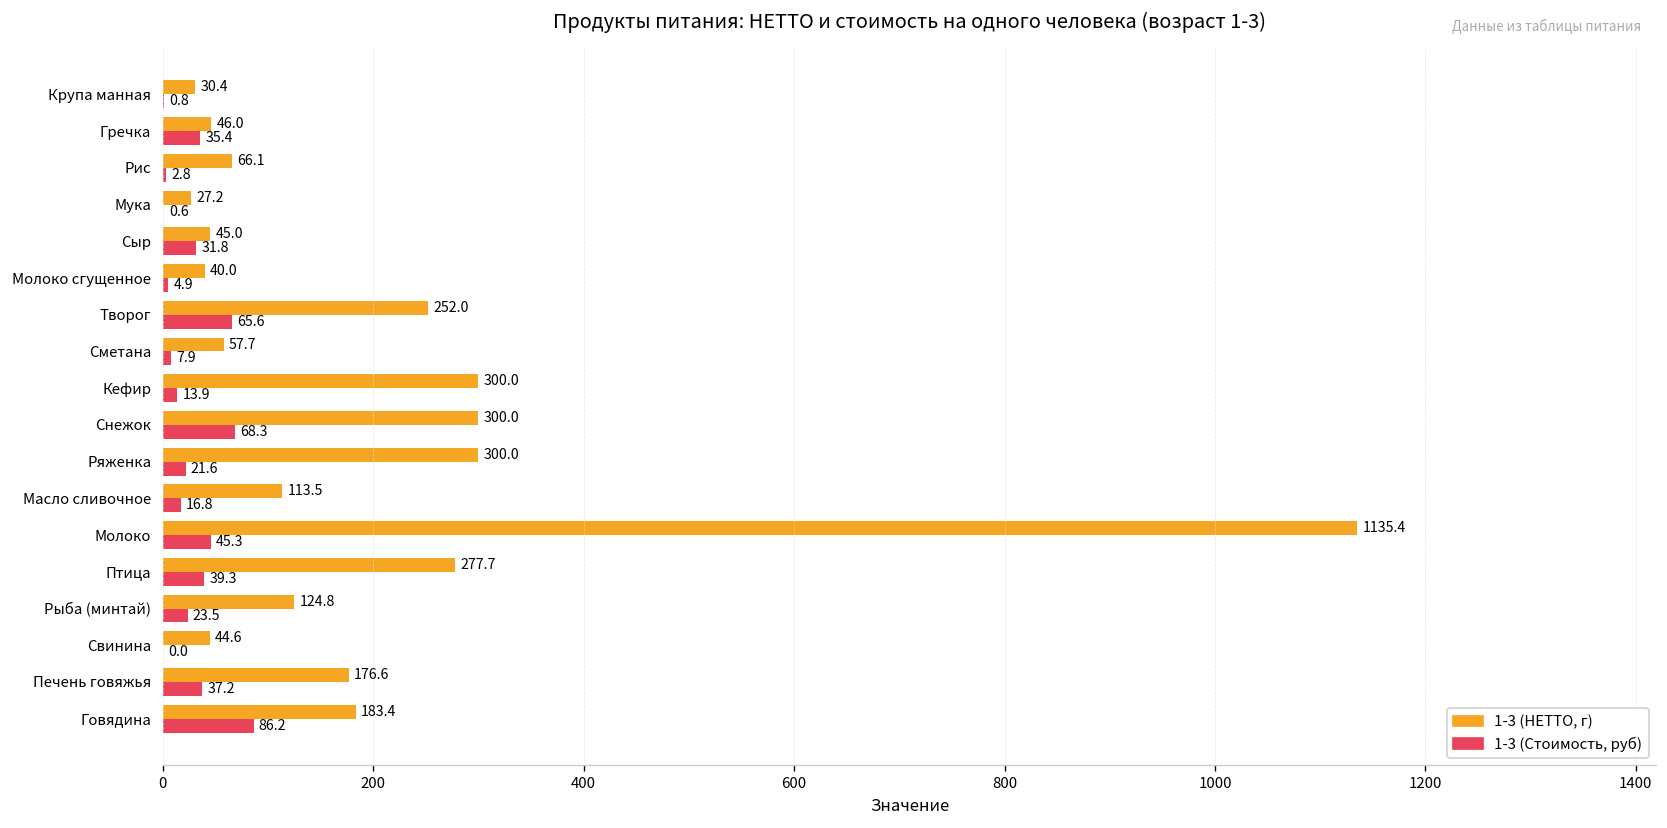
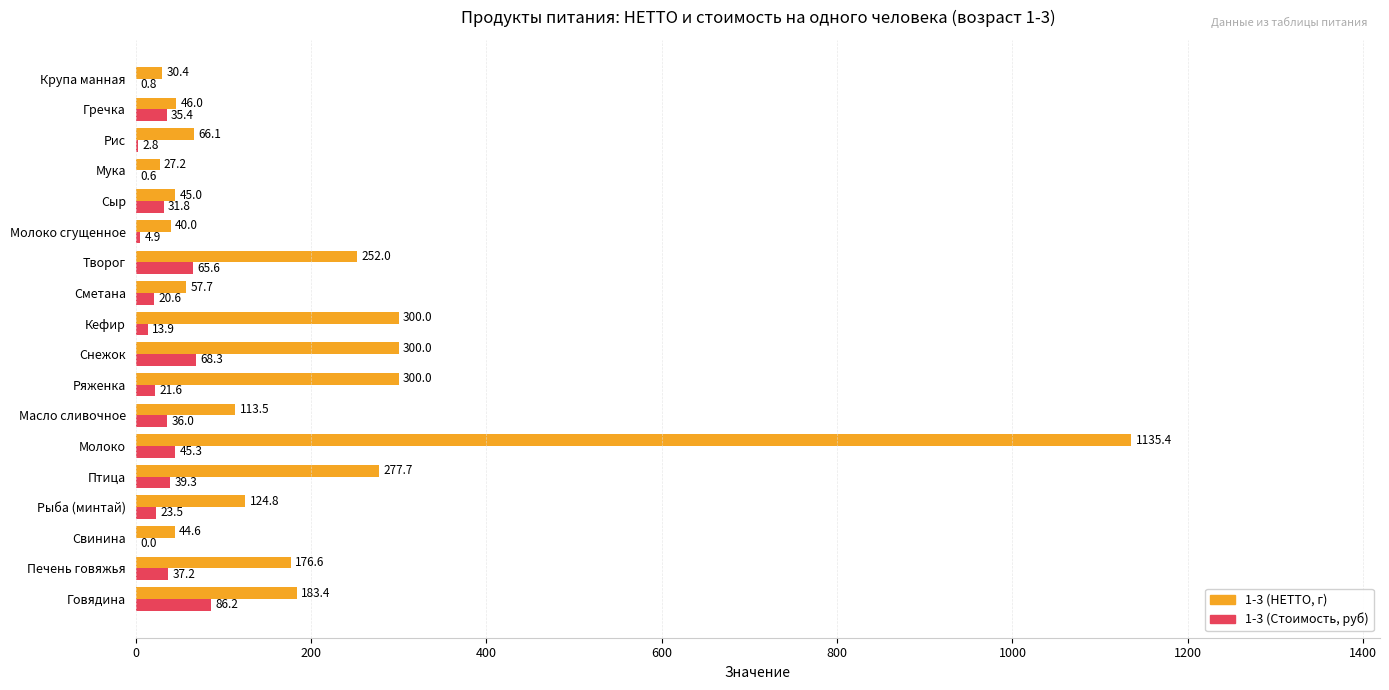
1-3 (Стоимость, руб), Сметана: 7.9 -> 20.6
1-3 (Стоимость, руб), Масло сливочное: 16.8 -> 36.0
